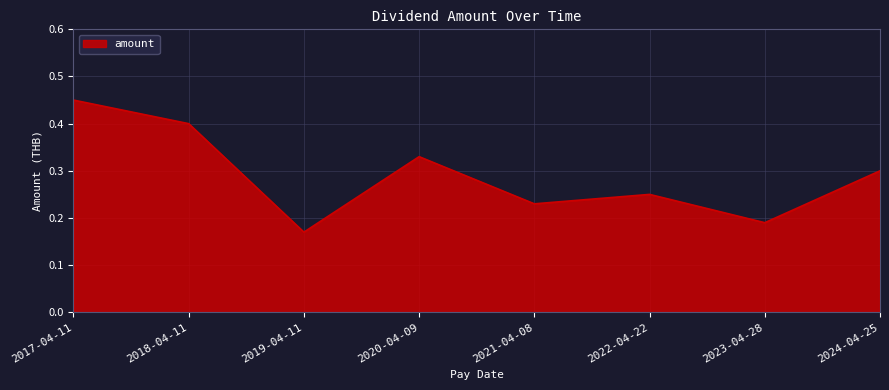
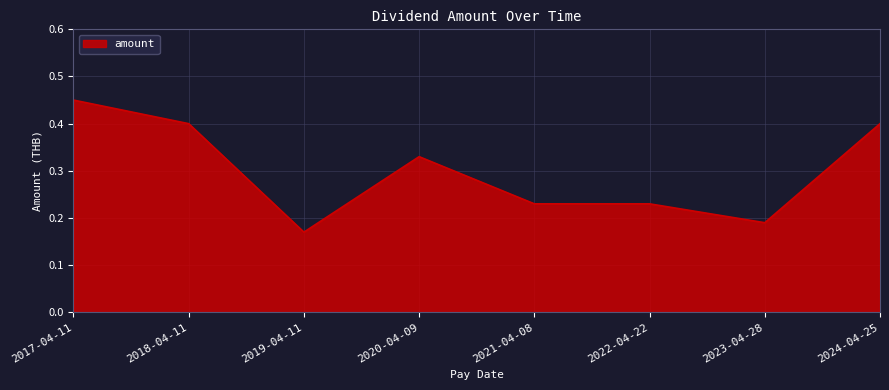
2022-04-22: 0.25 -> 0.23
2024-04-25: 0.3 -> 0.4
